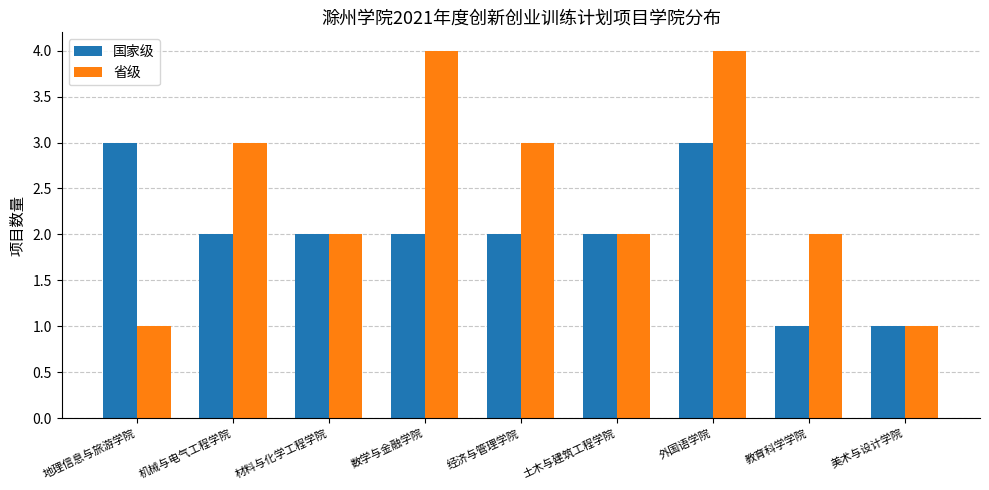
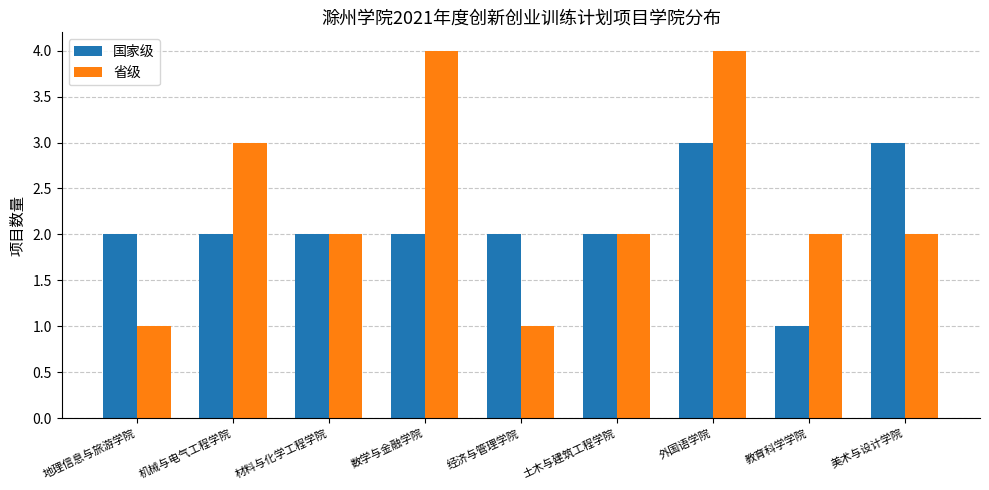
国家级, 地理信息与旅游学院: 3 -> 2
省级, 经济与管理学院: 3 -> 1
国家级, 美术与设计学院: 1 -> 3
省级, 美术与设计学院: 1 -> 2
